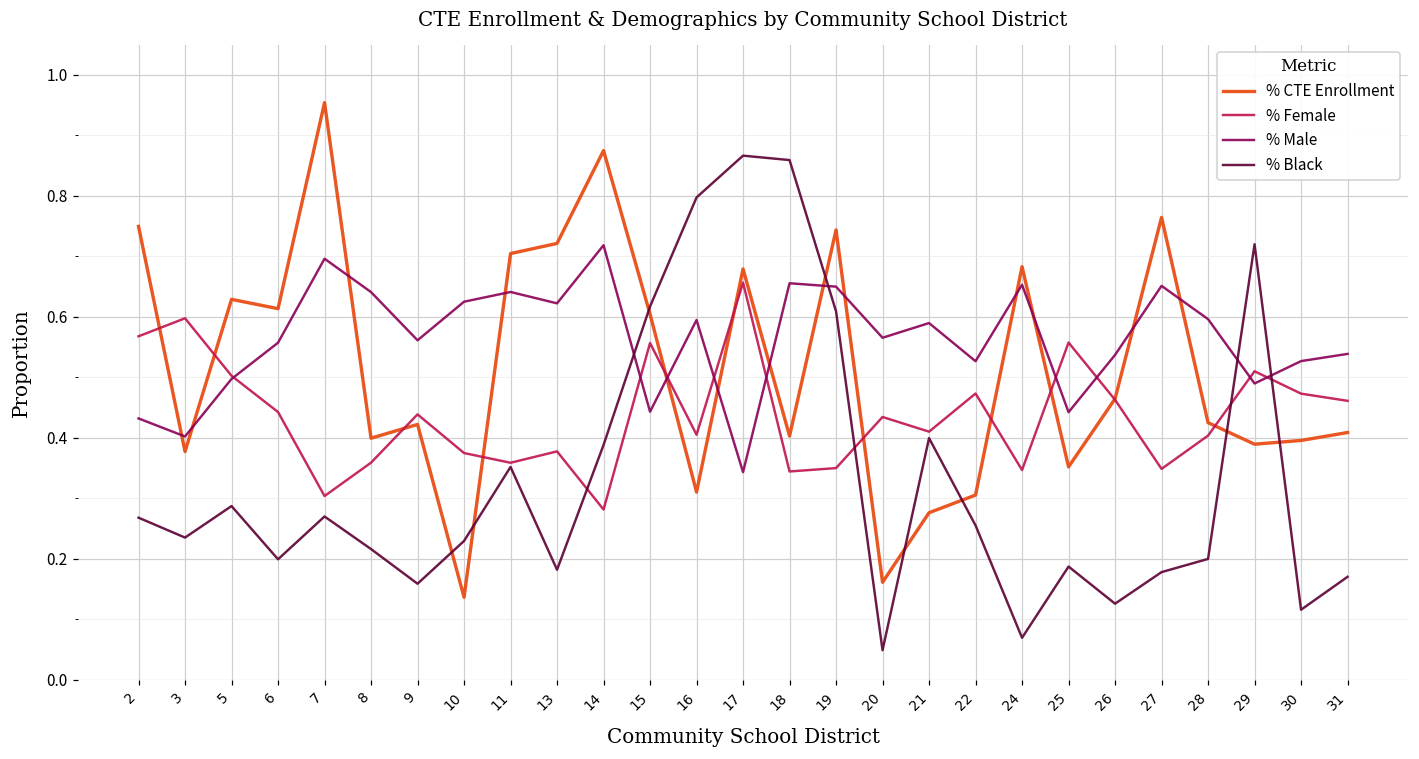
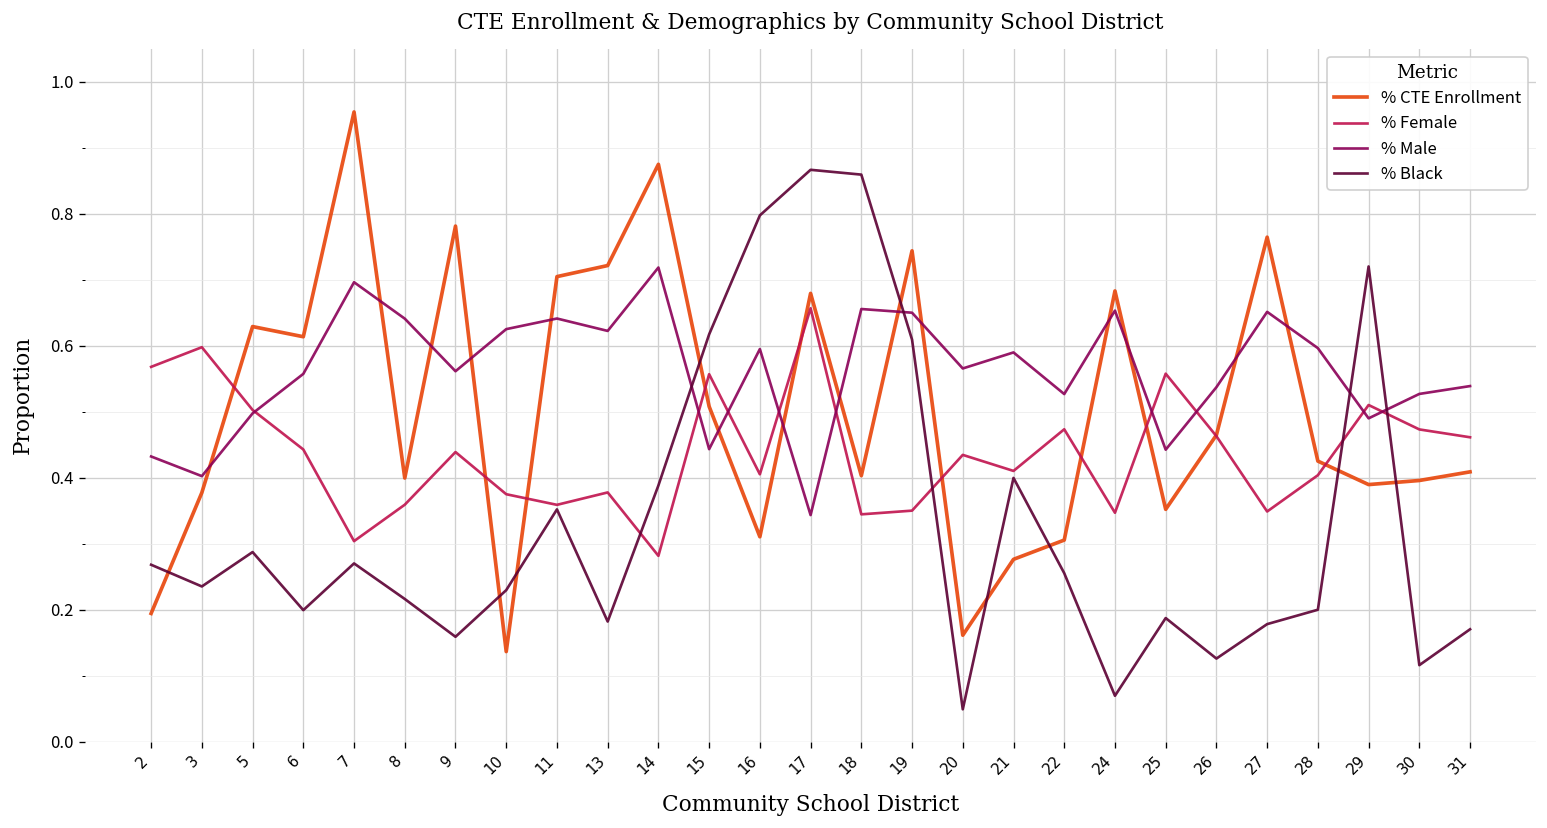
% CTE Enrollment, 2: 0.75 -> 0.19
% CTE Enrollment, 9: 0.42 -> 0.78
% CTE Enrollment, 15: 0.60 -> 0.51
